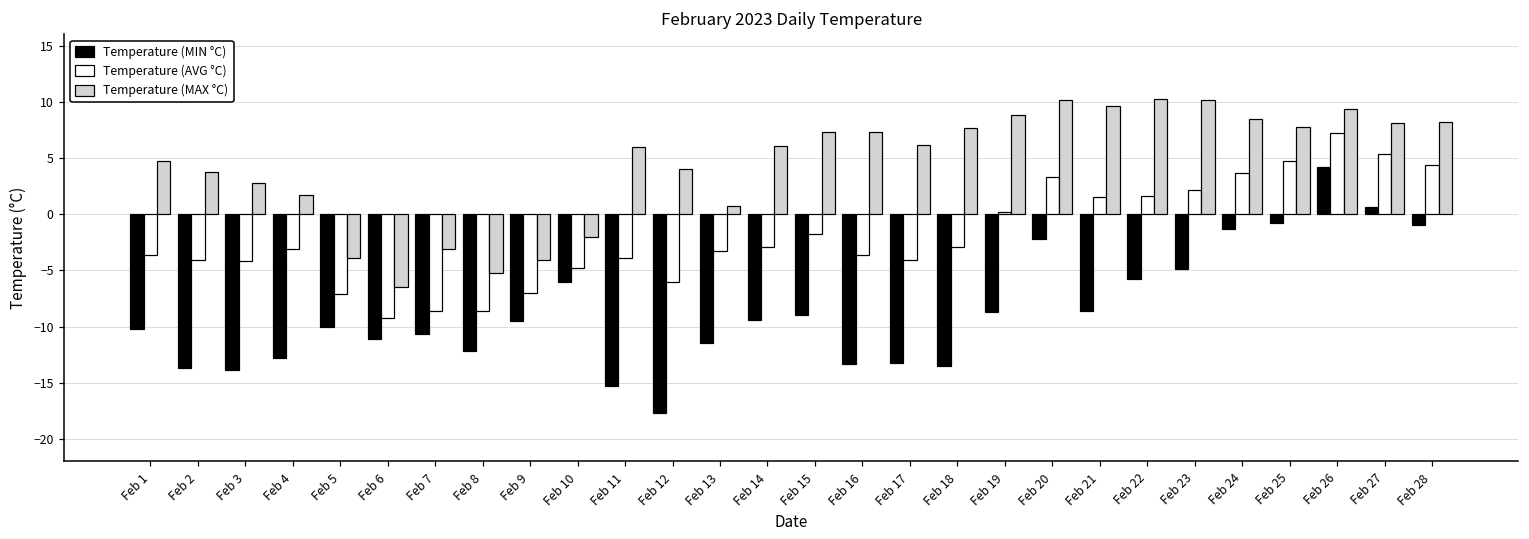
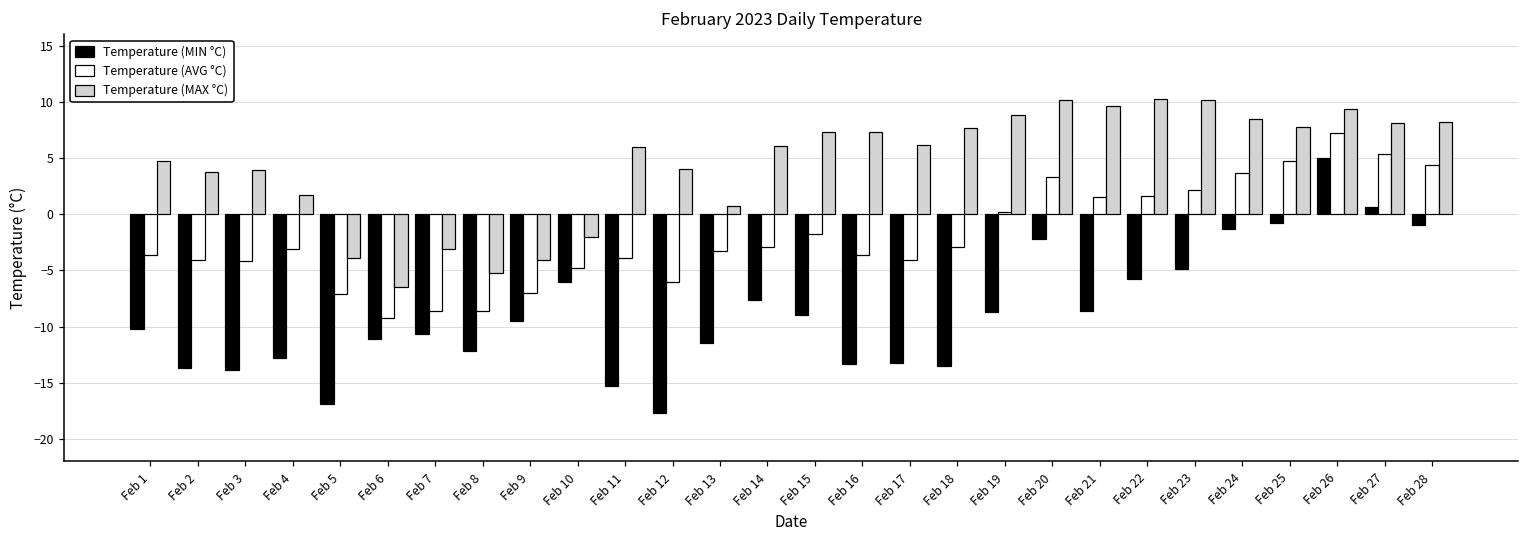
Temperature (MAX °C), Feb 3: 2.8 -> 3.9
Temperature (MIN °C), Feb 5: -10.0 -> -16.9
Temperature (MIN °C), Feb 14: -9.4 -> -7.6
Temperature (MIN °C), Feb 26: 4.2 -> 5.0
